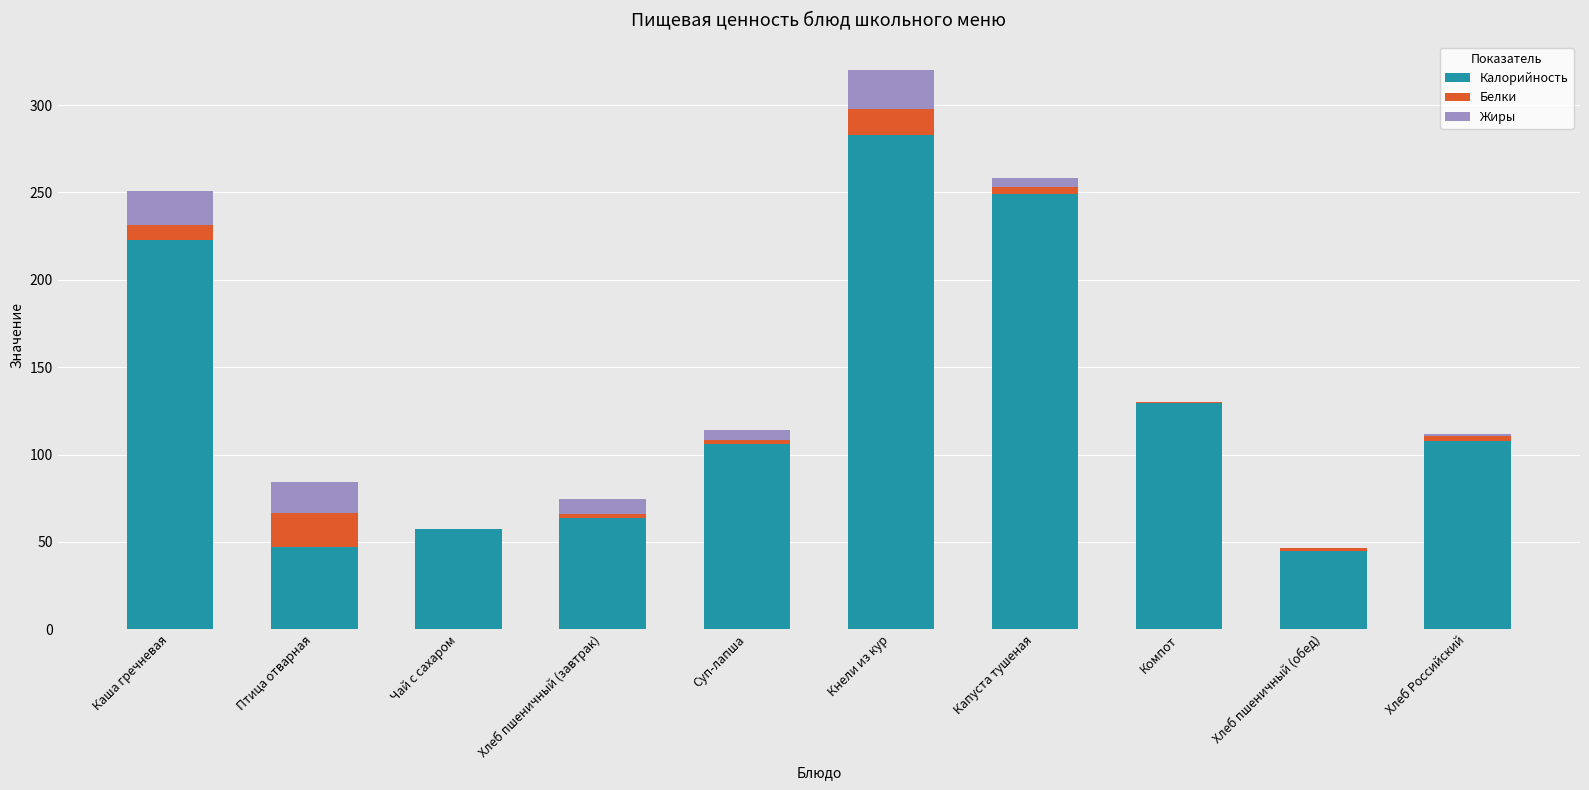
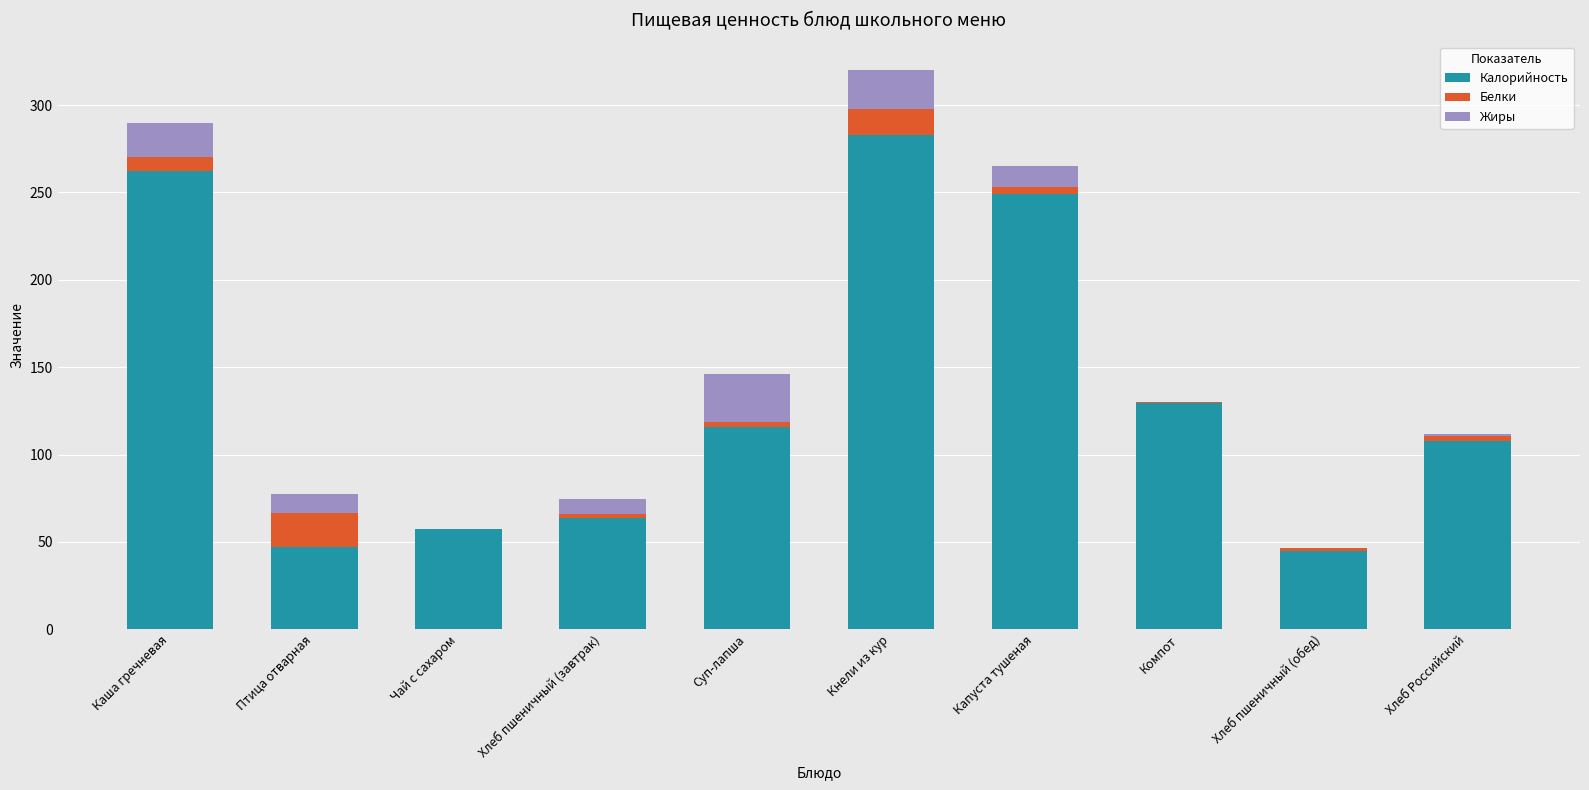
Калорийность, Каша гречневая: 223 -> 262
Жиры, Птица отварная: 18 -> 11
Калорийность, Суп-лапша: 106 -> 116
Жиры, Суп-лапша: 6 -> 28
Жиры, Капуста тушеная: 5 -> 12
